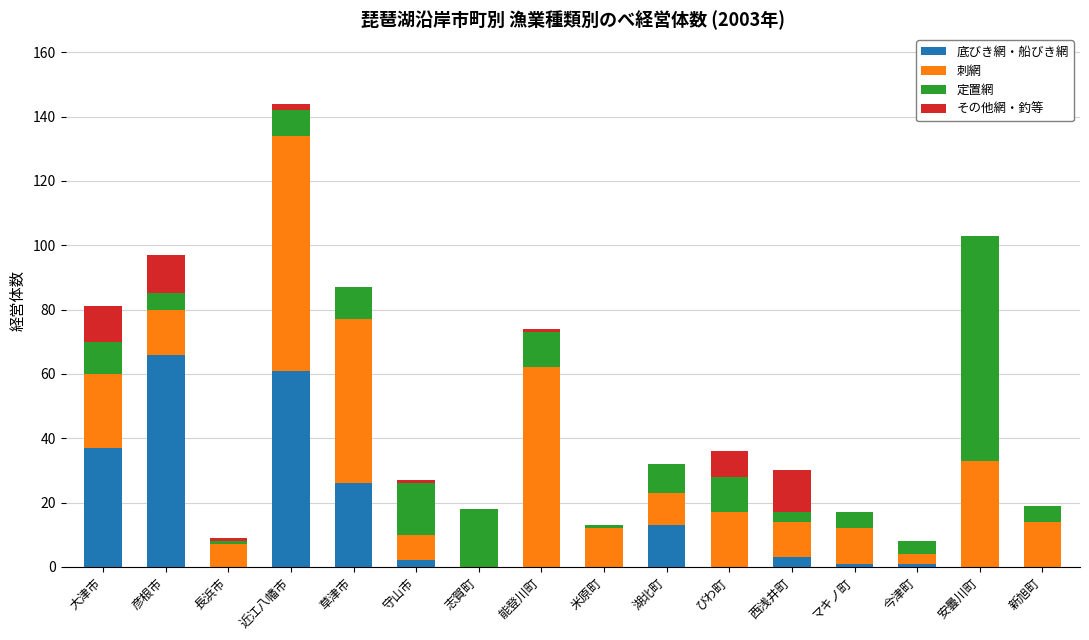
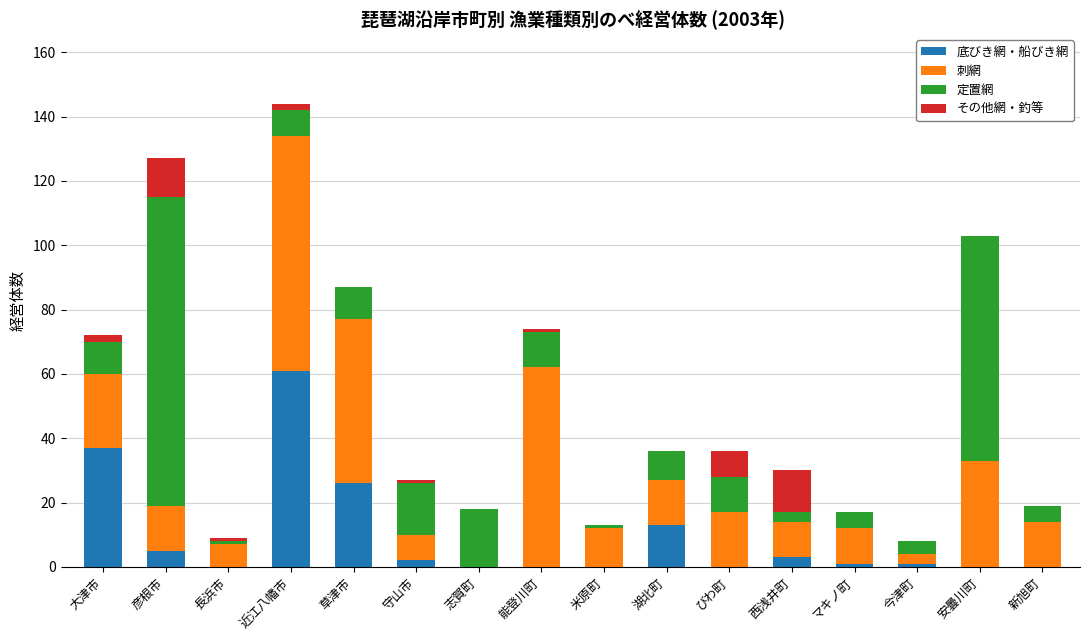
その他網・釣等, 大津市: 11 -> 2
底びき網・船びき網, 彦根市: 66 -> 5
定置網, 彦根市: 5 -> 96
刺網, 湖北町: 10 -> 14
